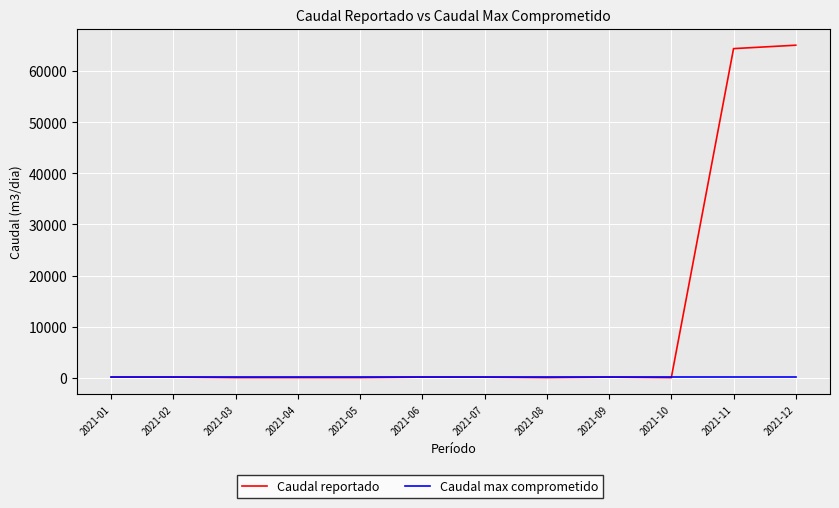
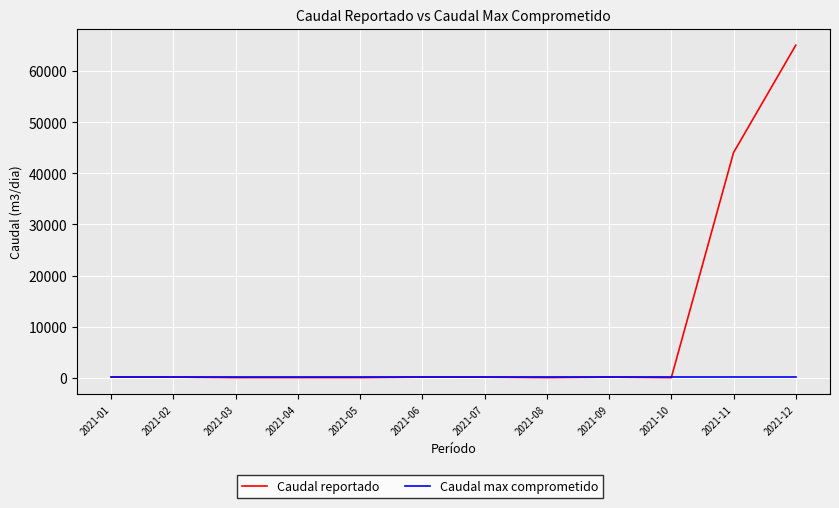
Caudal reportado, 2021-11: 64000 -> 44000
